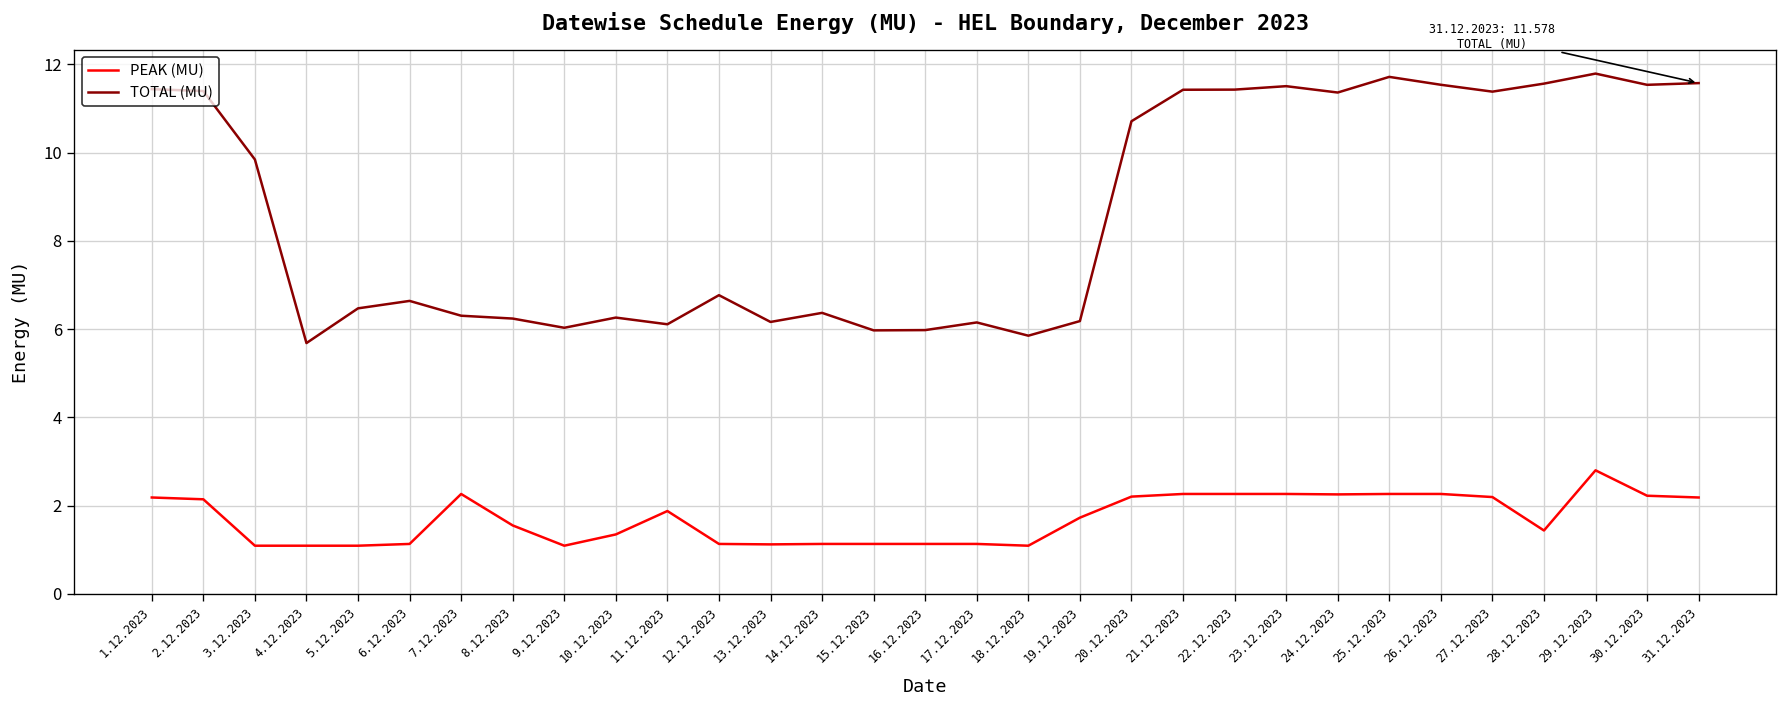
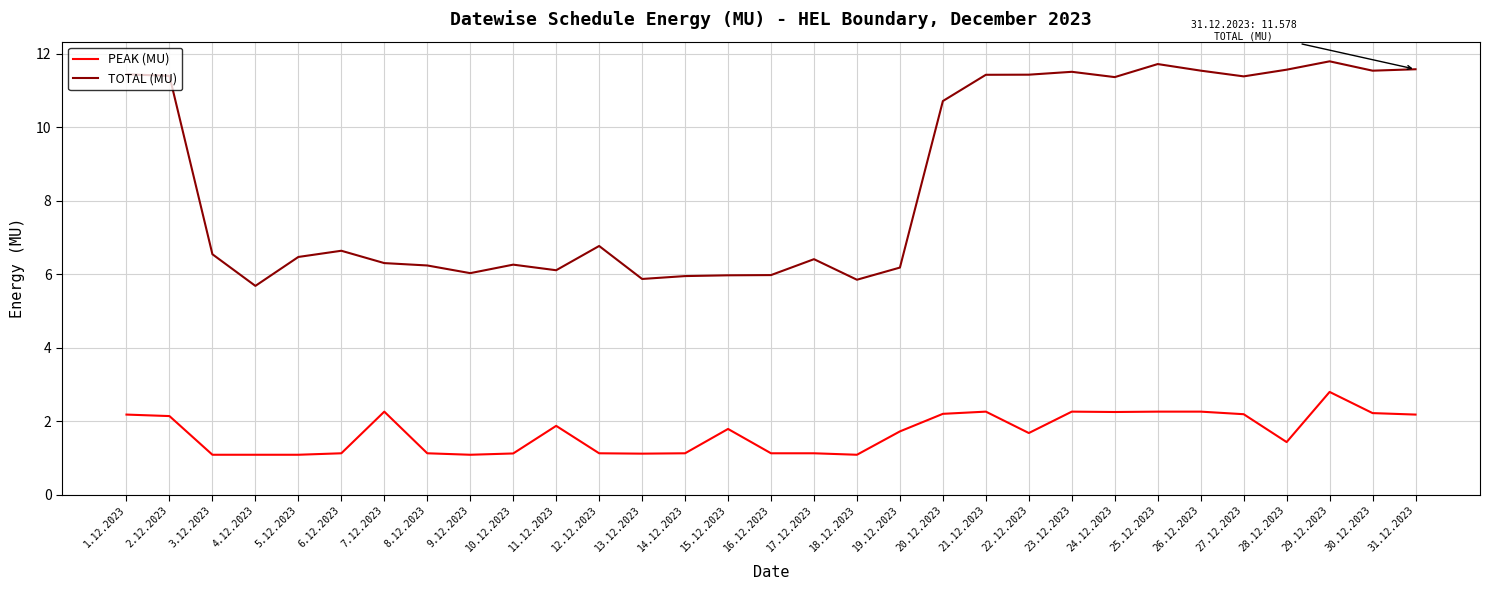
TOTAL (MU), 3.12.2023: 9.8 -> 6.5
PEAK (MU), 8.12.2023: 1.6 -> 1.1
PEAK (MU), 10.12.2023: 1.3 -> 1.1
TOTAL (MU), 13.12.2023: 6.2 -> 5.9
TOTAL (MU), 14.12.2023: 6.4 -> 6.0
PEAK (MU), 15.12.2023: 1.1 -> 1.8
TOTAL (MU), 17.12.2023: 6.2 -> 6.4
PEAK (MU), 22.12.2023: 2.3 -> 1.7
